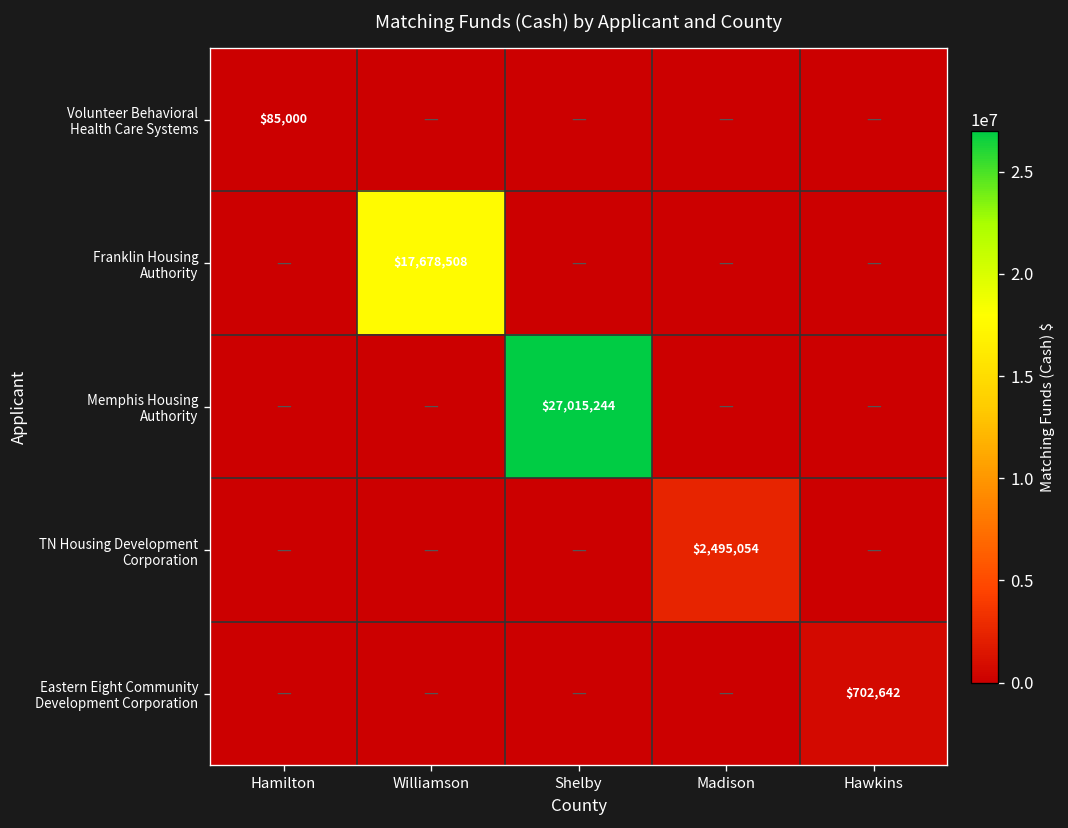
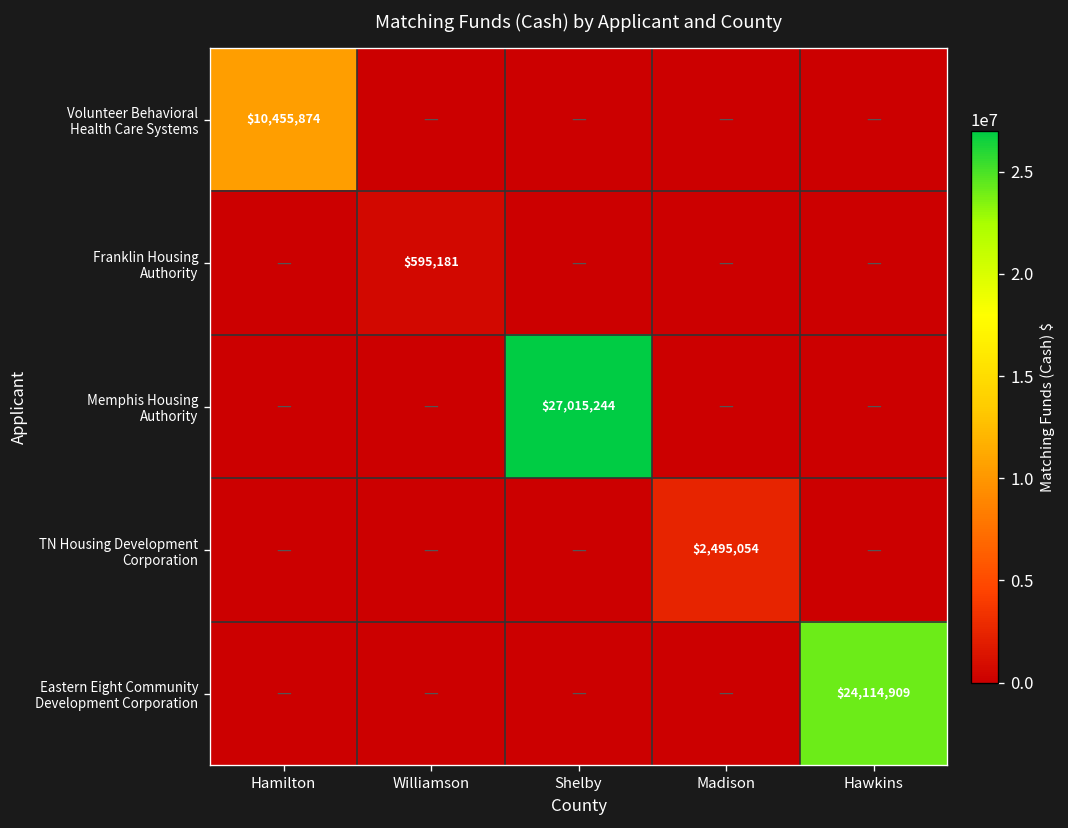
Volunteer Behavioral Health Care Systems, Hamilton: $85,000 -> $10,455,874
Franklin Housing Authority, Williamson: $17,678,508 -> $595,181
Eastern Eight Community Development Corporation, Hawkins: $702,642 -> $24,114,909
